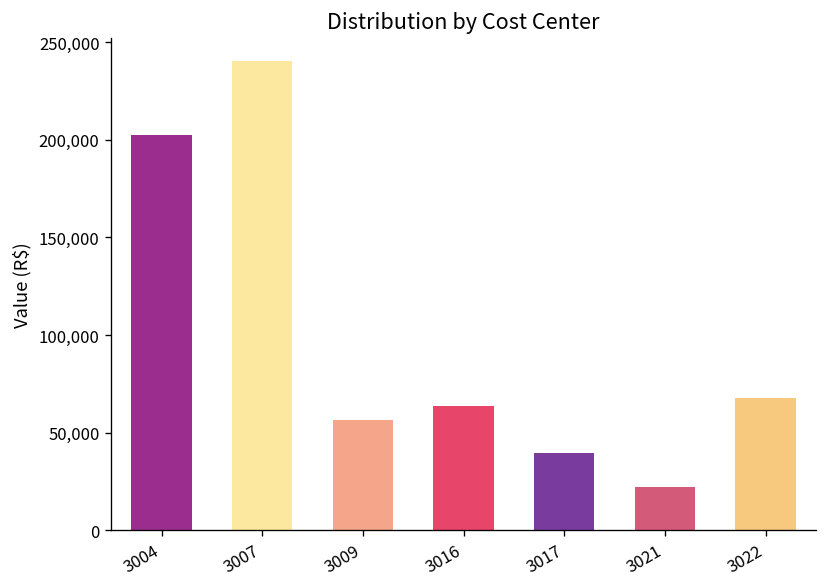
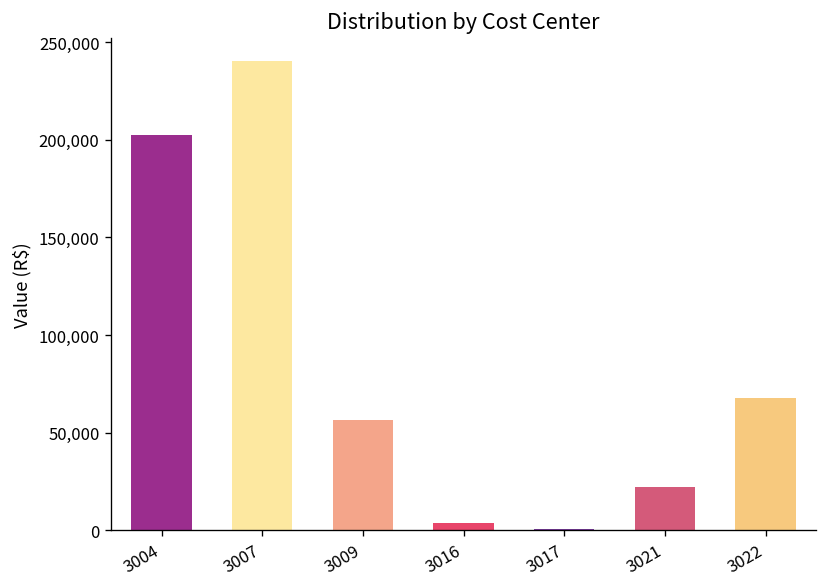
3016: 64,000 -> 4,000
3017: 40,000 -> 0
